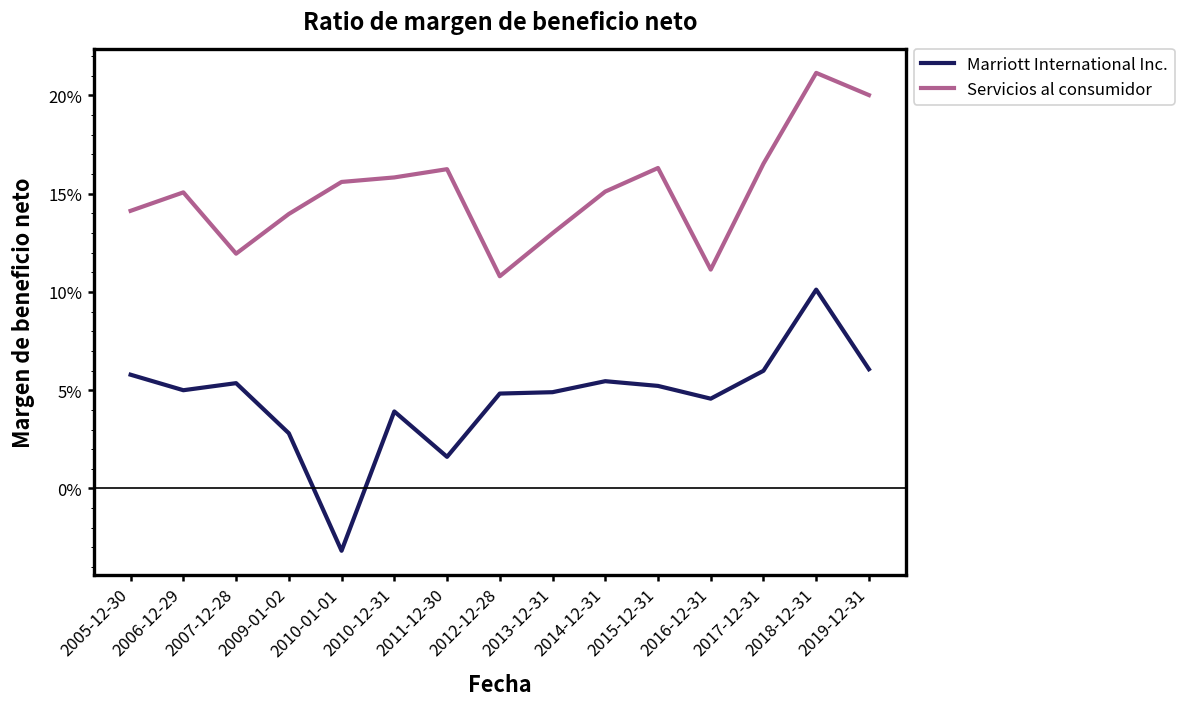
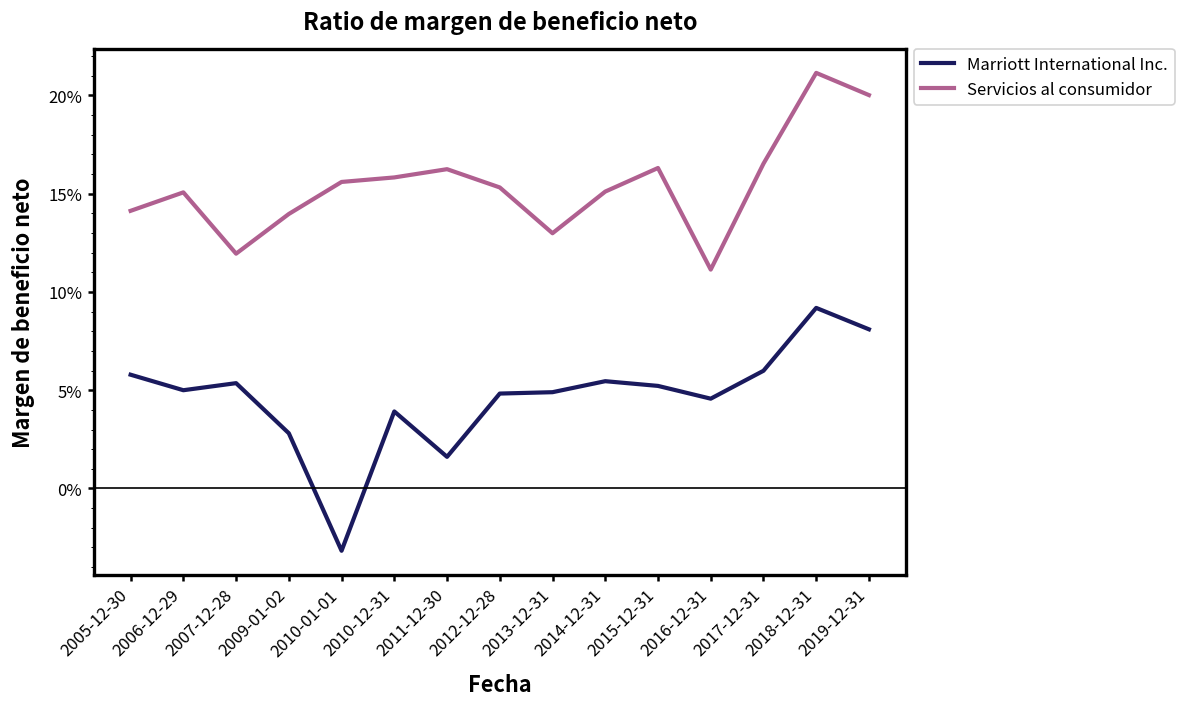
Servicios al consumidor, 2012-12-28: 10.8% -> 15.3%
Marriott International Inc., 2018-12-31: 10.1% -> 9.2%
Marriott International Inc., 2019-12-31: 6.1% -> 8.1%
